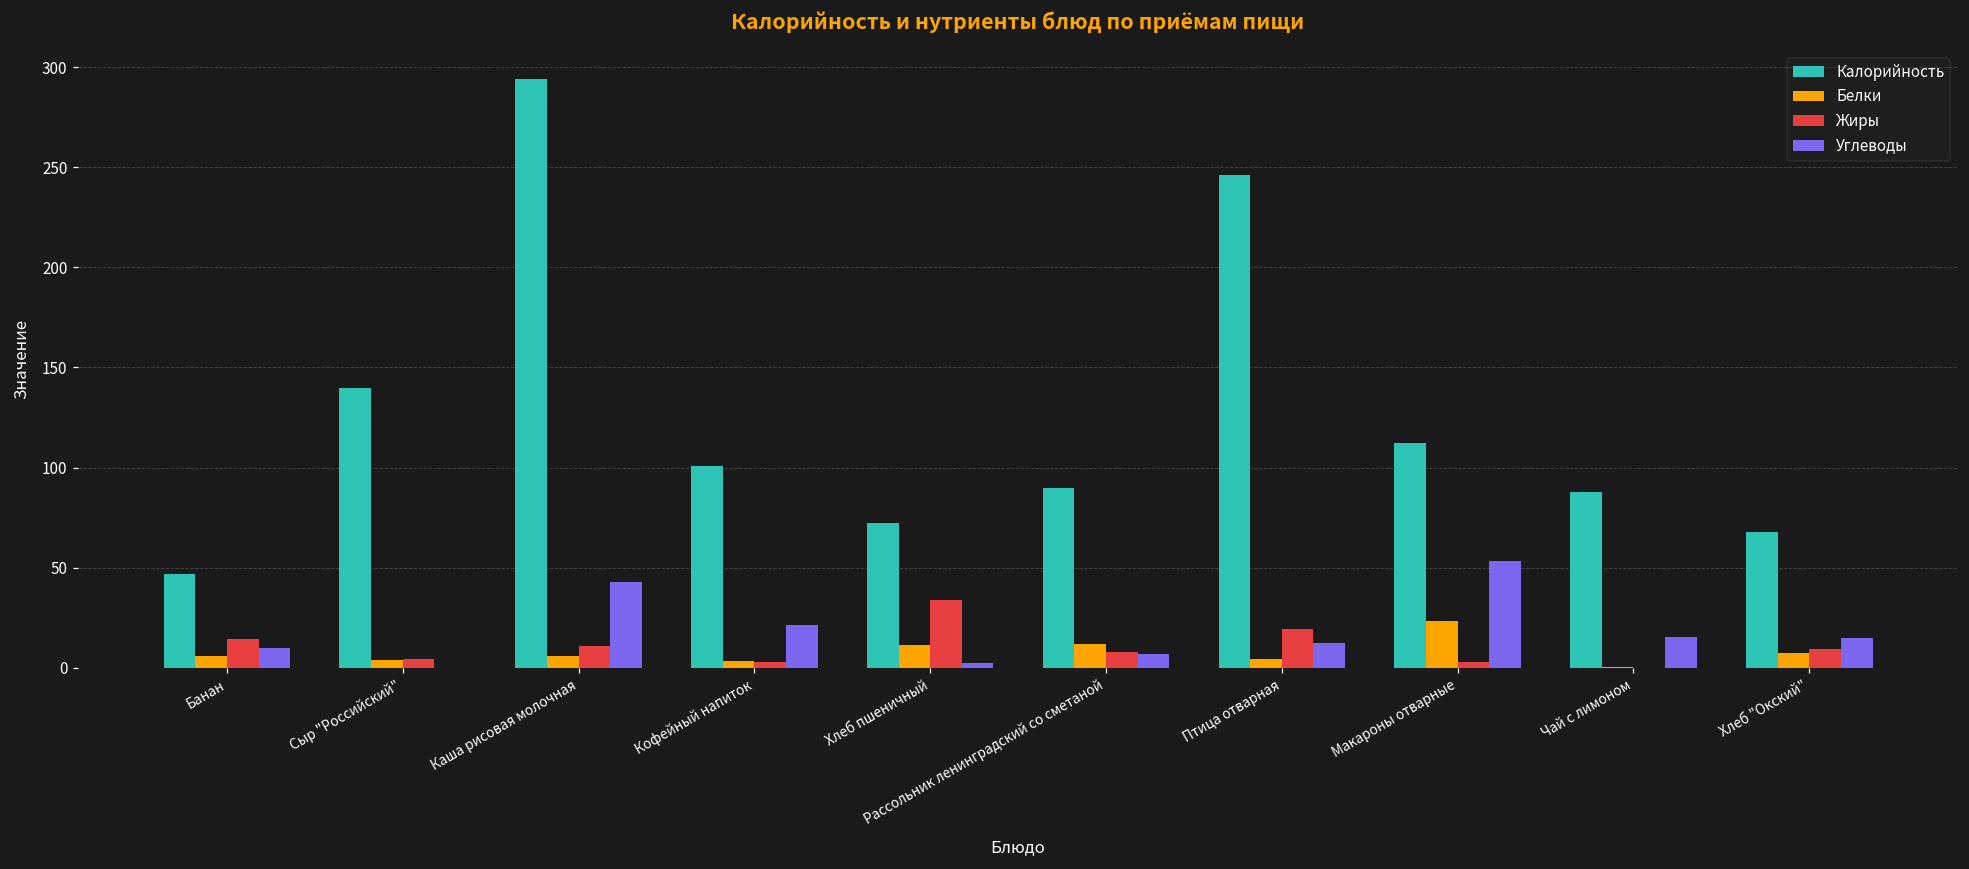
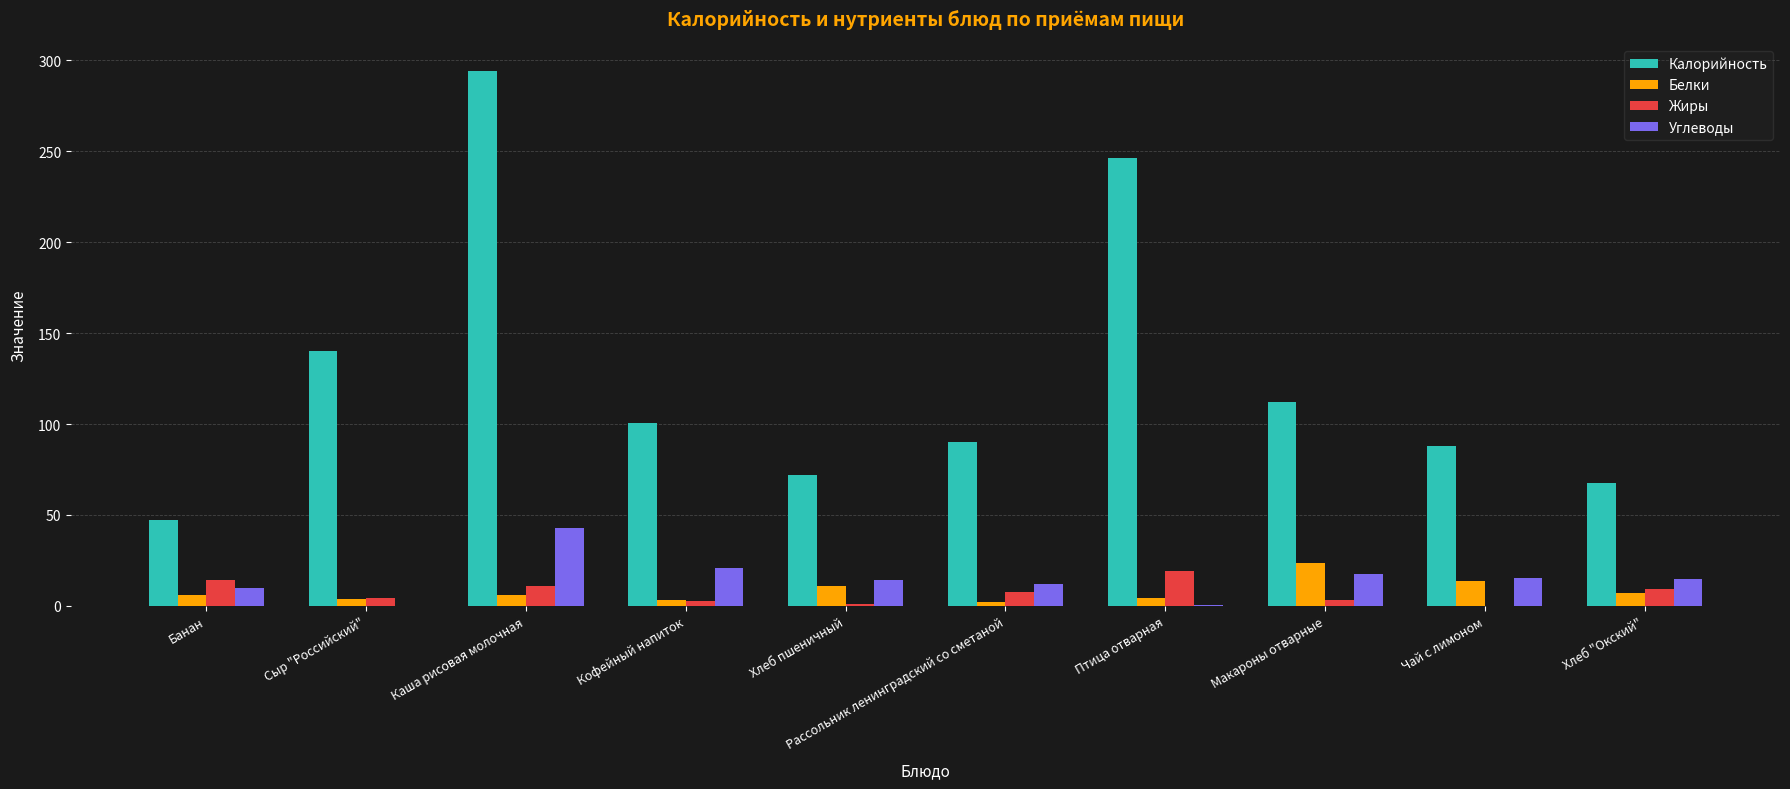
Жиры, Хлеб пшеничный: 34 -> 1
Углеводы, Хлеб пшеничный: 2 -> 14
Белки, Рассольник ленинградский со сметаной: 12 -> 2
Углеводы, Рассольник ленинградский со сметаной: 7 -> 12
Углеводы, Птица отварная: 12 -> 0
Углеводы, Макароны отварные: 53 -> 18
Белки, Чай с лимоном: 0 -> 14
